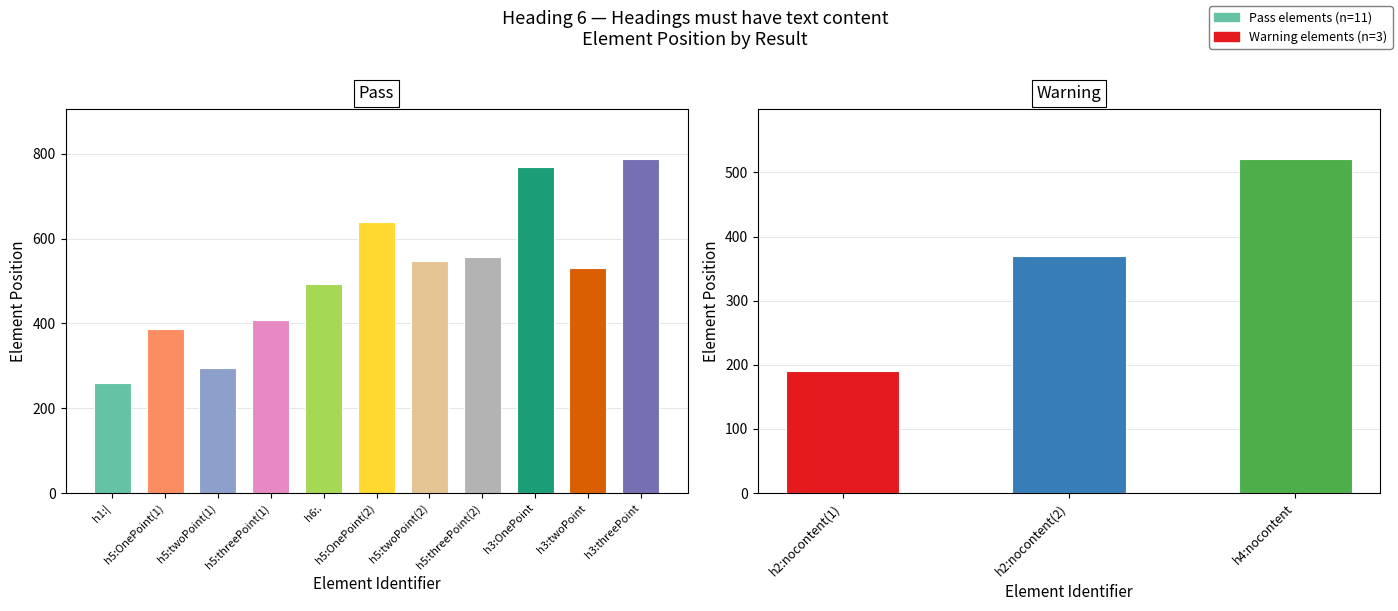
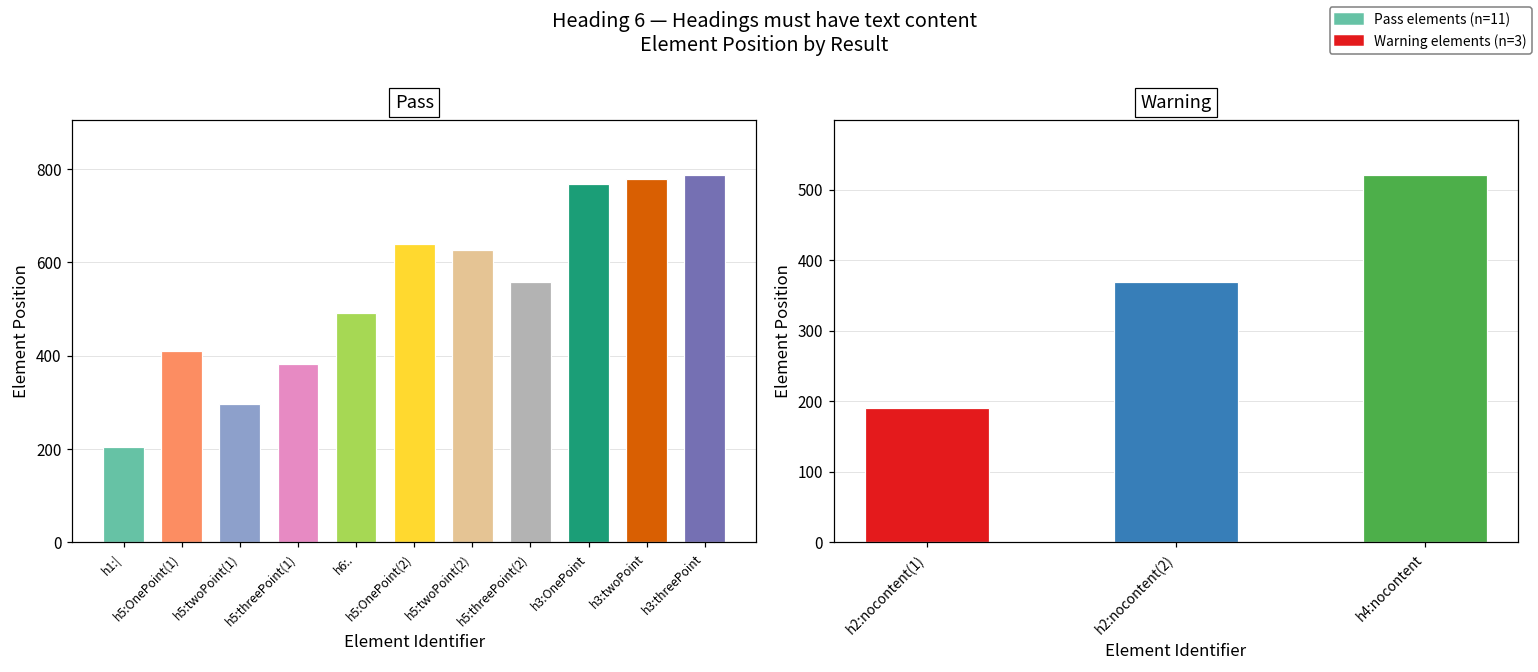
Pass, h1:|: 260 -> 210
Pass, h5:OnePoint(1): 390 -> 410
Pass, h5:threePoint(1): 410 -> 380
Pass, h5:twoPoint(2): 550 -> 630
Pass, h3:twoPoint: 530 -> 780
